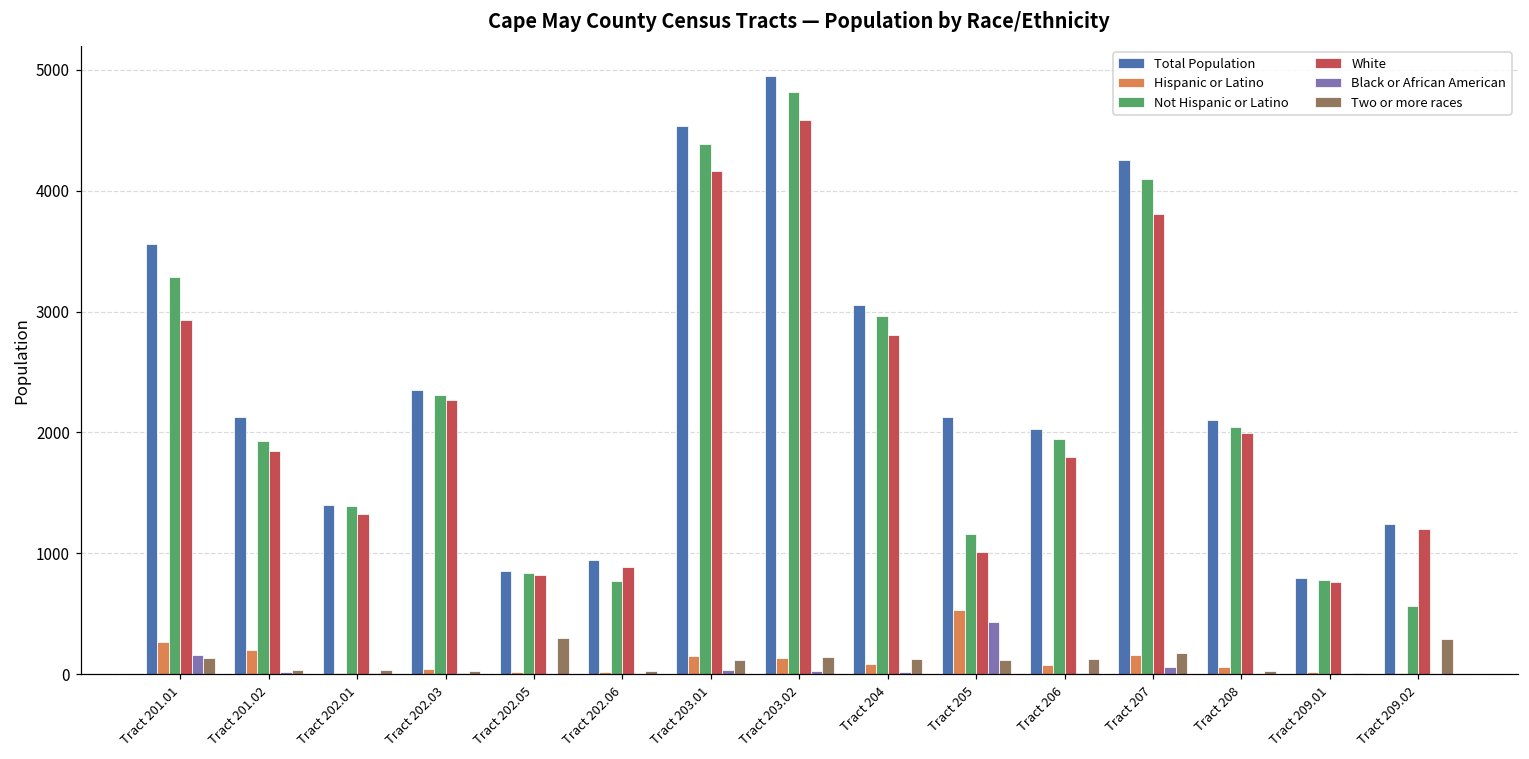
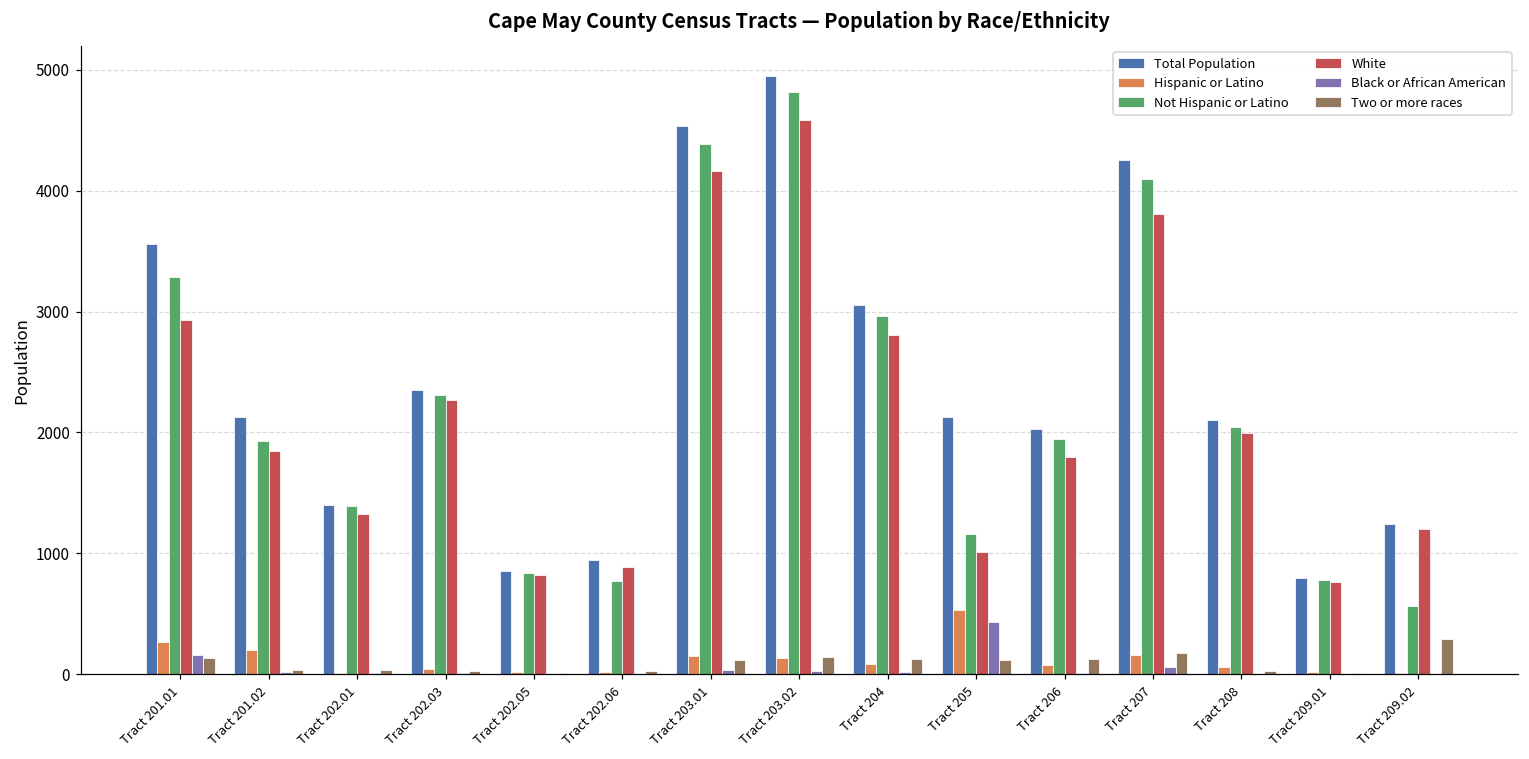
Two or more races, Tract 202.05: 300 -> 10
